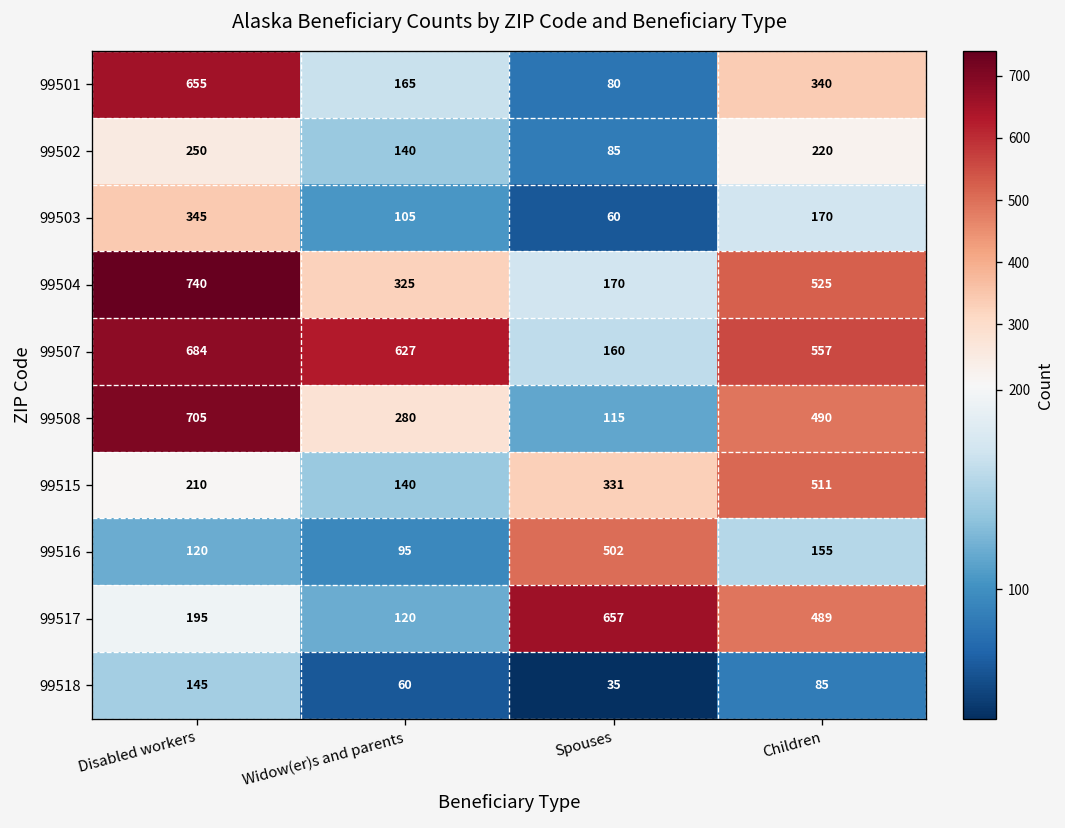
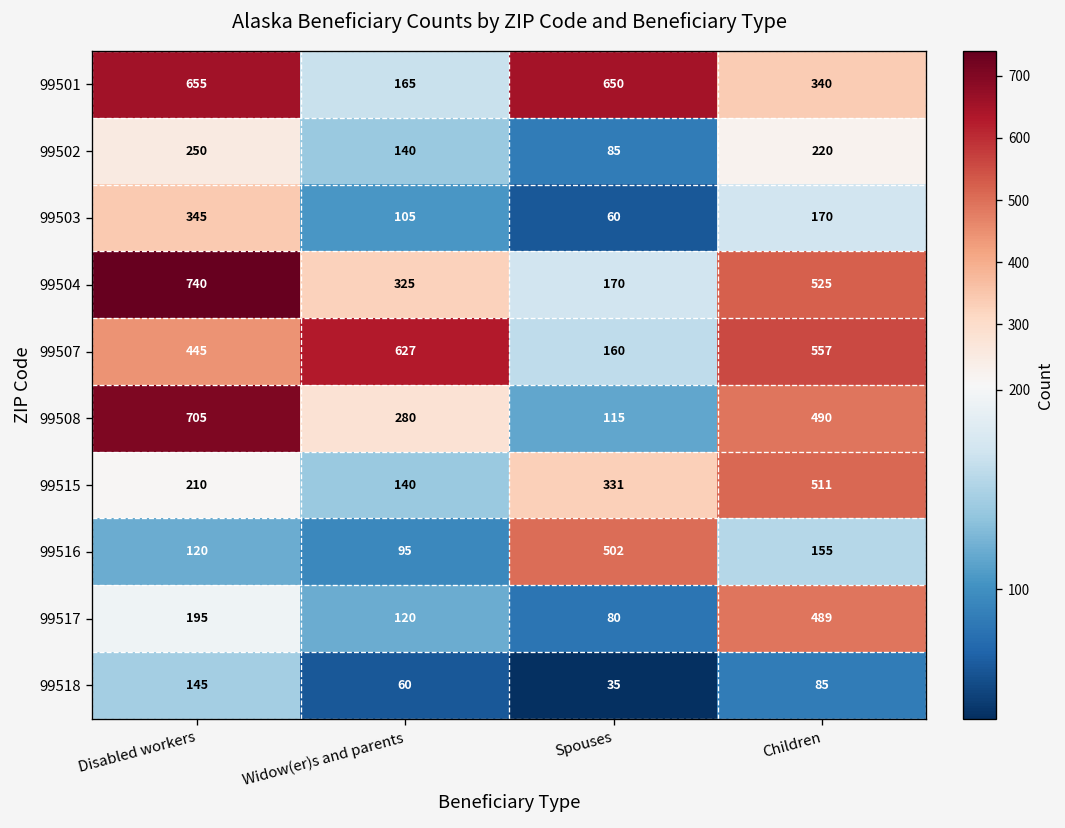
99501, Spouses: 80 -> 650
99507, Disabled workers: 684 -> 445
99517, Spouses: 657 -> 80
